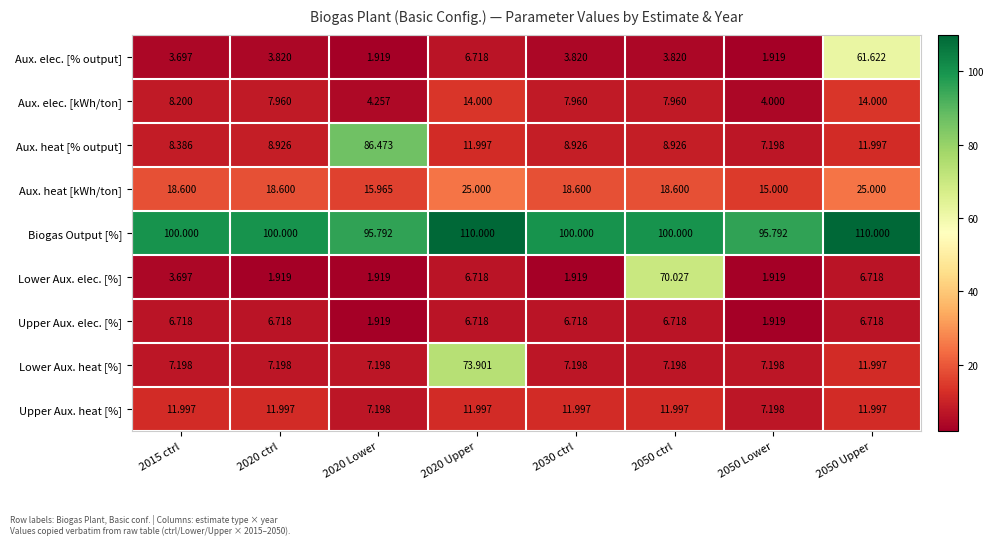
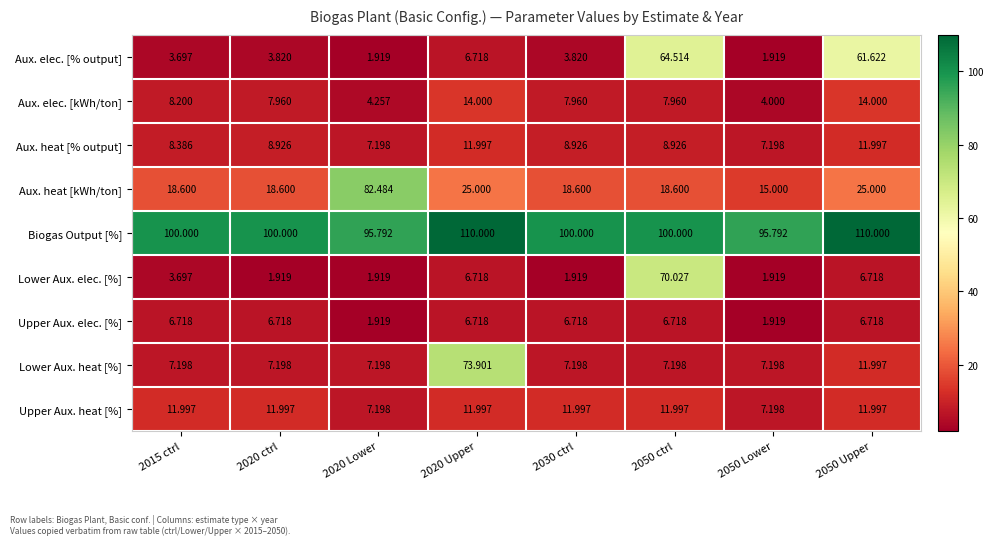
Aux. elec. [% output], 2050 ctrl: 3.820 -> 64.514
Aux. heat [% output], 2020 Lower: 86.473 -> 7.198
Aux. heat [kWh/ton], 2020 Lower: 15.965 -> 82.484
